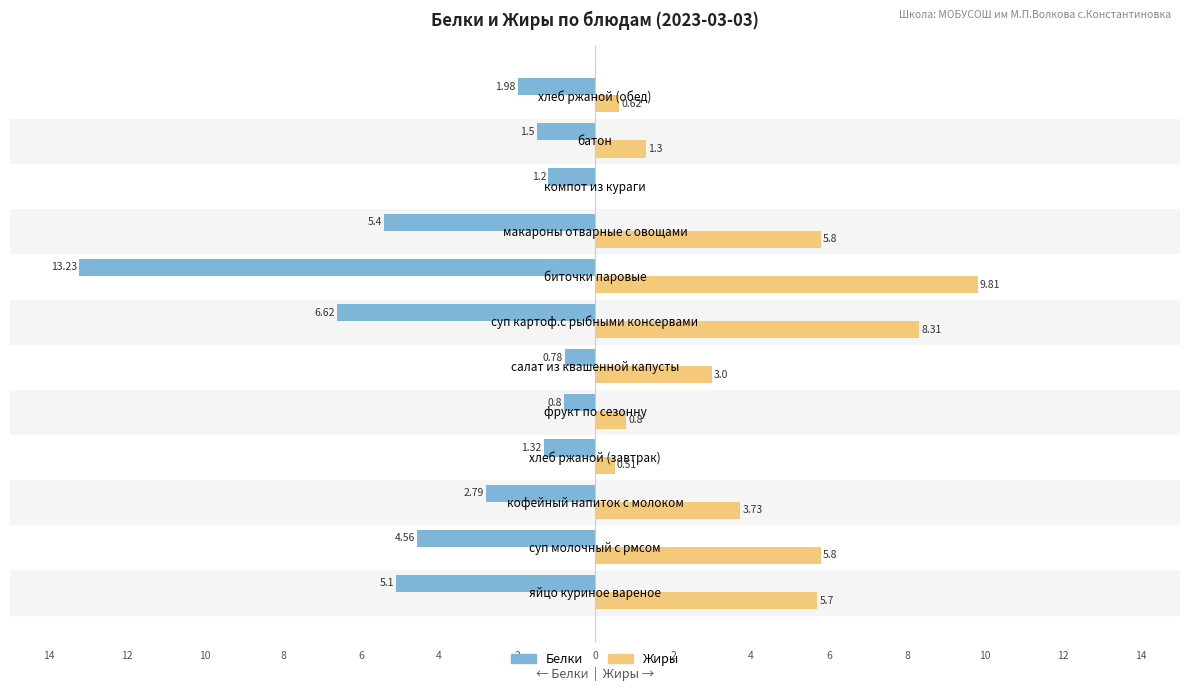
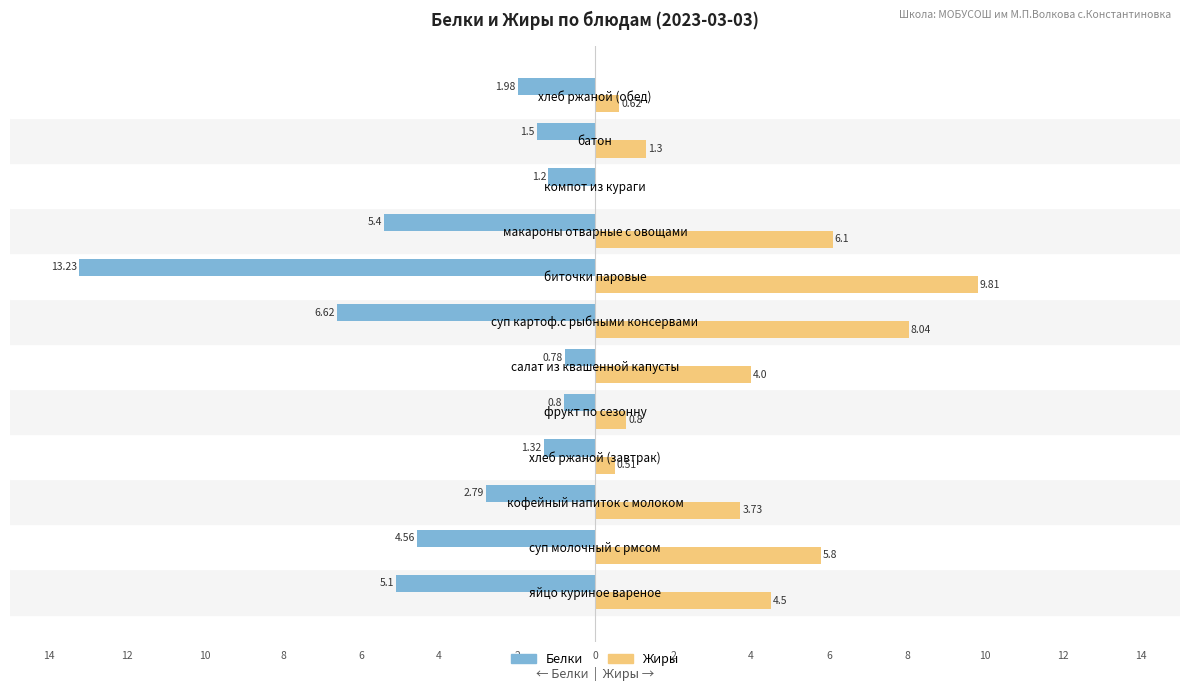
Жиры, макароны отварные с овощами: 5.8 -> 6.1
Жиры, суп картоф.с рыбными консервами: 8.31 -> 8.04
Жиры, салат из квашенной капусты: 3.0 -> 4.0
Жиры, яйцо куриное вареное: 5.7 -> 4.5
